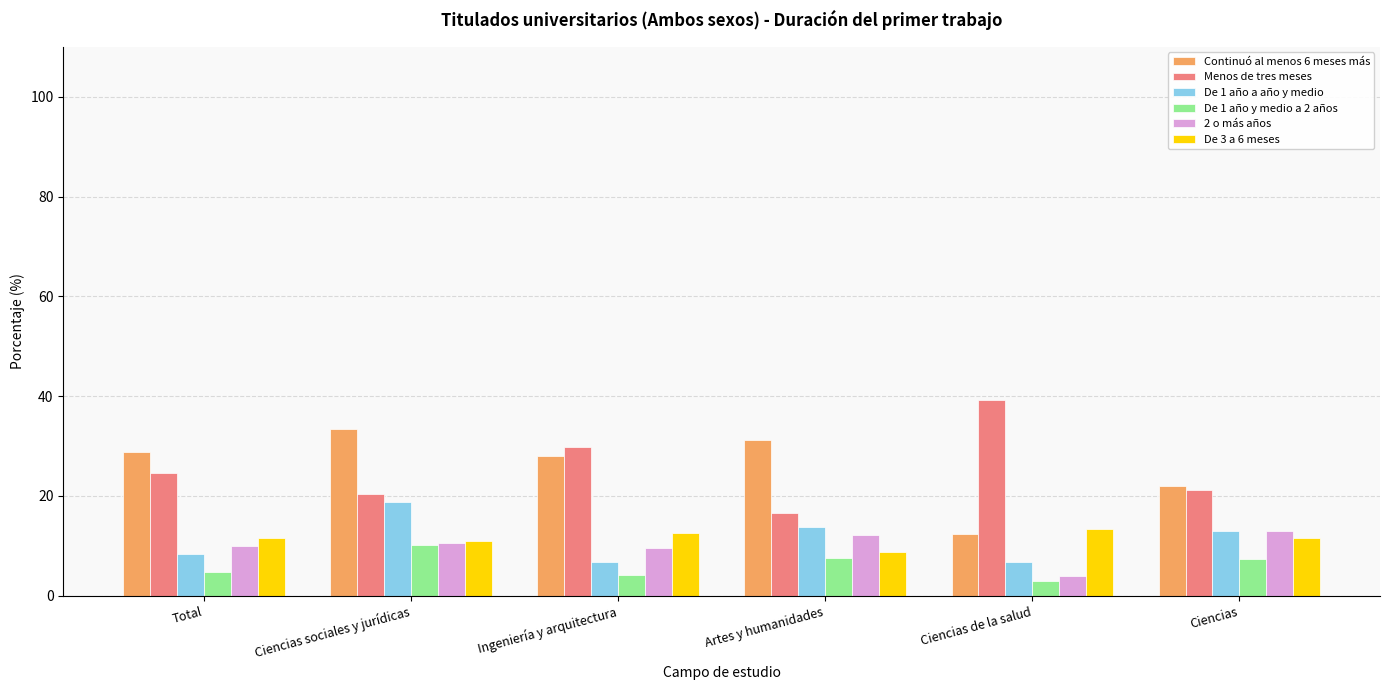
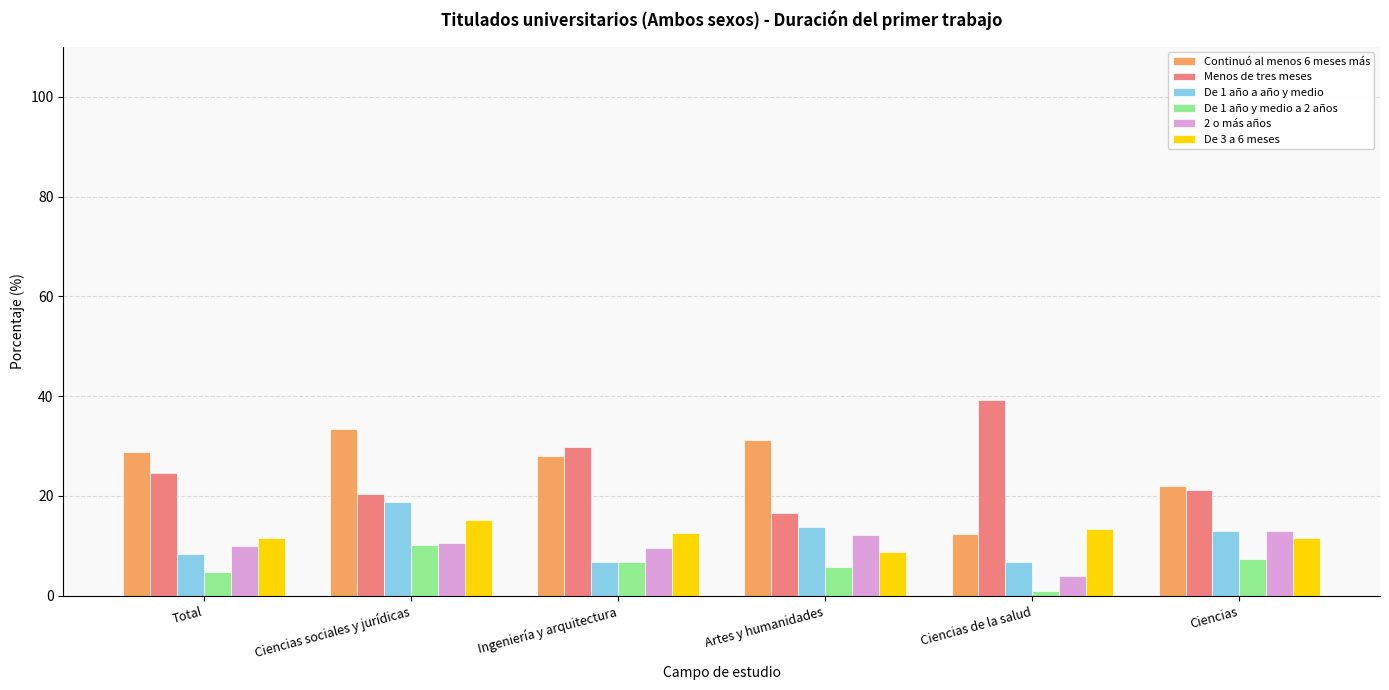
De 3 a 6 meses, Ciencias sociales y jurídicas: 11 -> 15
De 1 año y medio a 2 años, Ingeniería y arquitectura: 4 -> 7
De 1 año y medio a 2 años, Artes y humanidades: 8 -> 6
De 1 año y medio a 2 años, Ciencias de la salud: 3 -> 1
